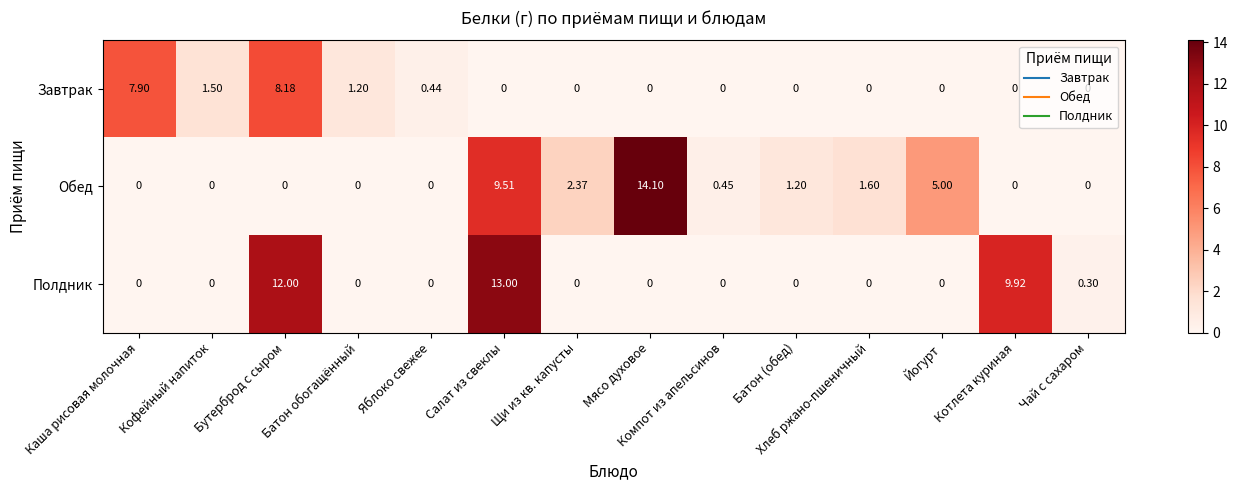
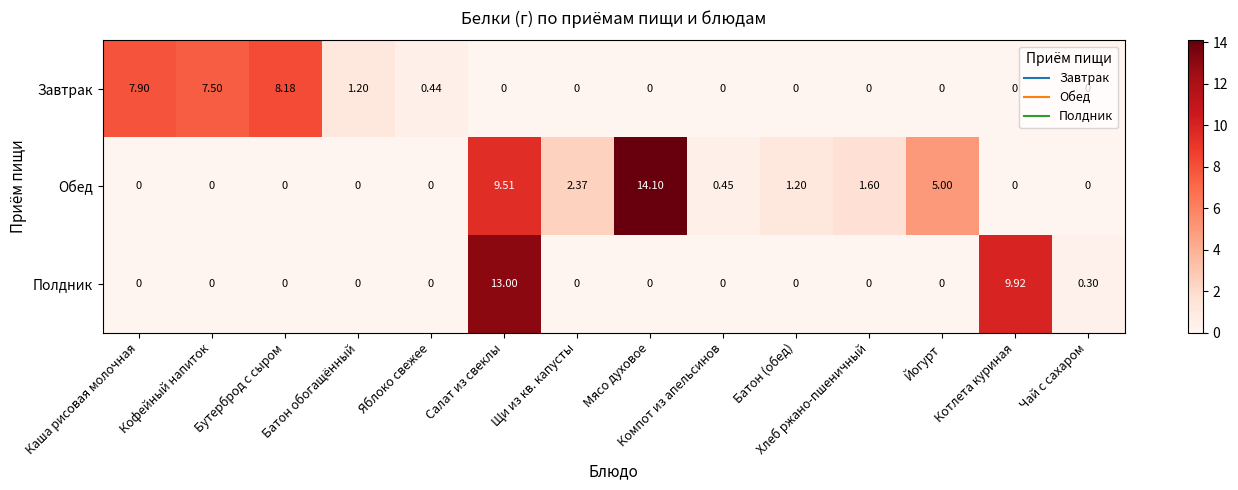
Завтрак, Кофейный напиток: 1.50 -> 7.50
Полдник, Бутерброд с сыром: 12.00 -> 0
